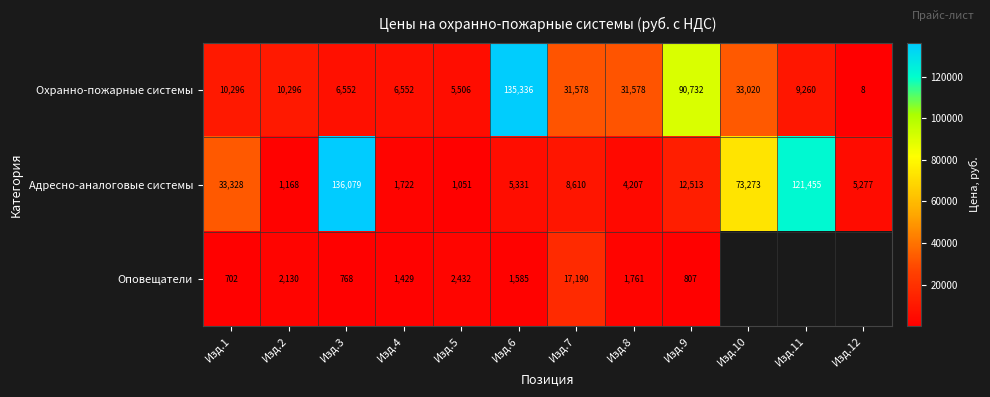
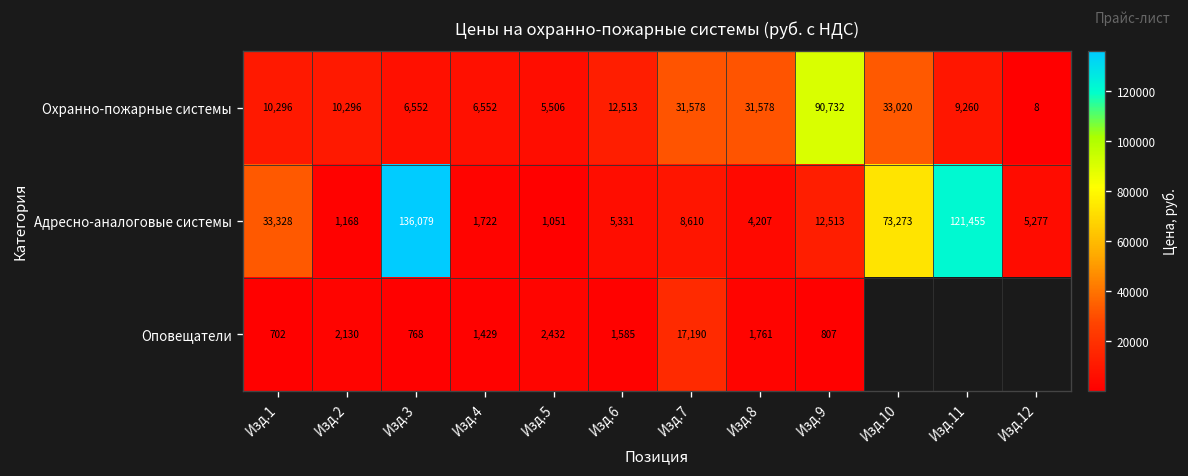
Охранно-пожарные системы, Изд.6: 135,336 -> 12,513
